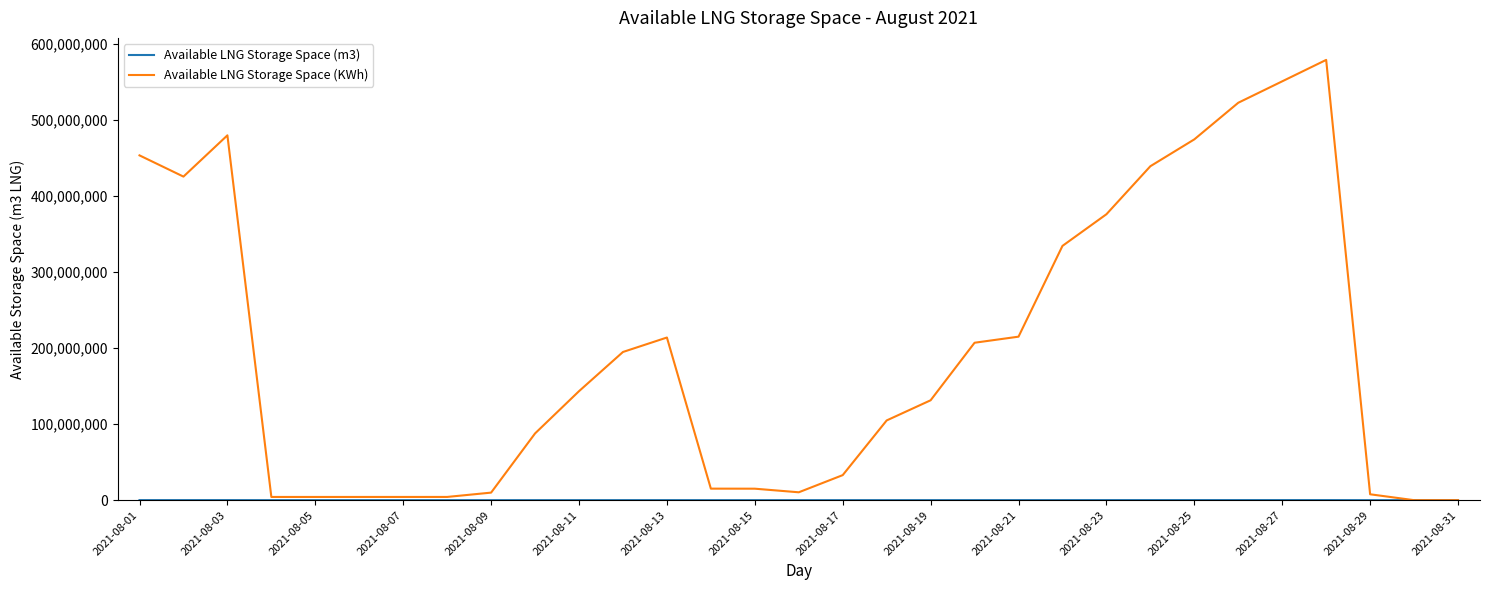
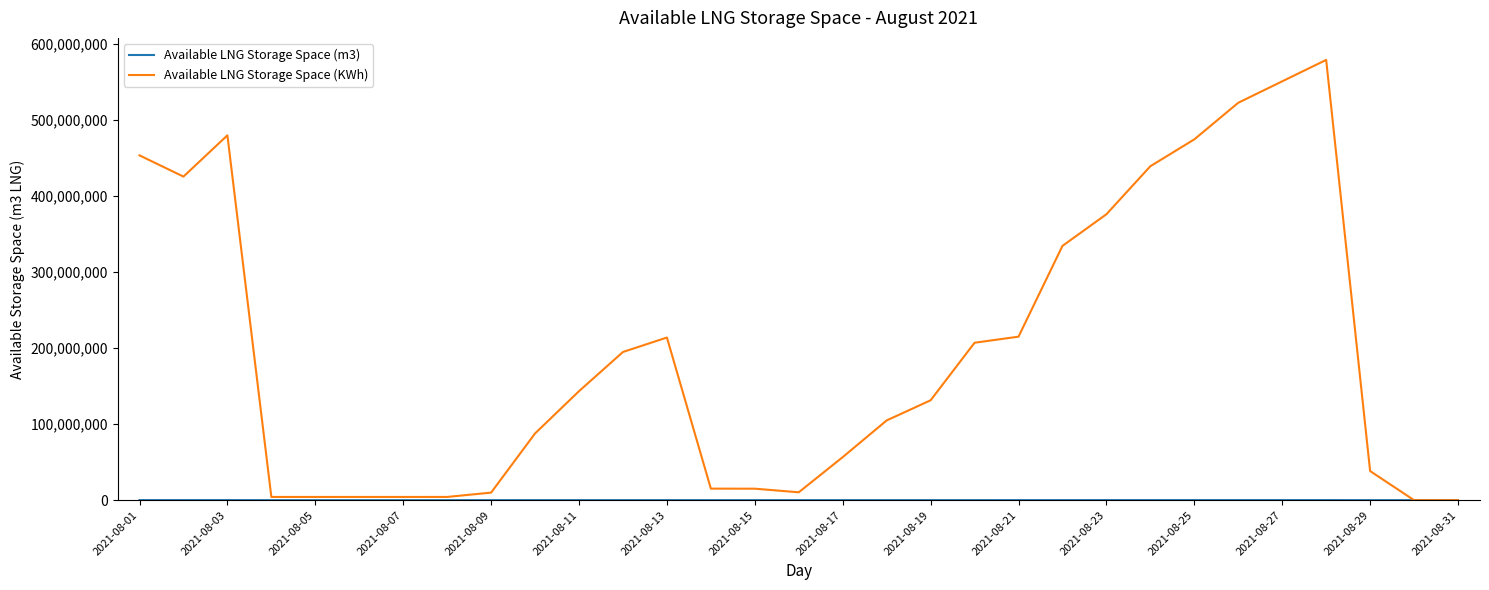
Available LNG Storage Space (KWh), 2021-08-17: 30,000,000 -> 60,000,000
Available LNG Storage Space (KWh), 2021-08-29: 10,000,000 -> 40,000,000
